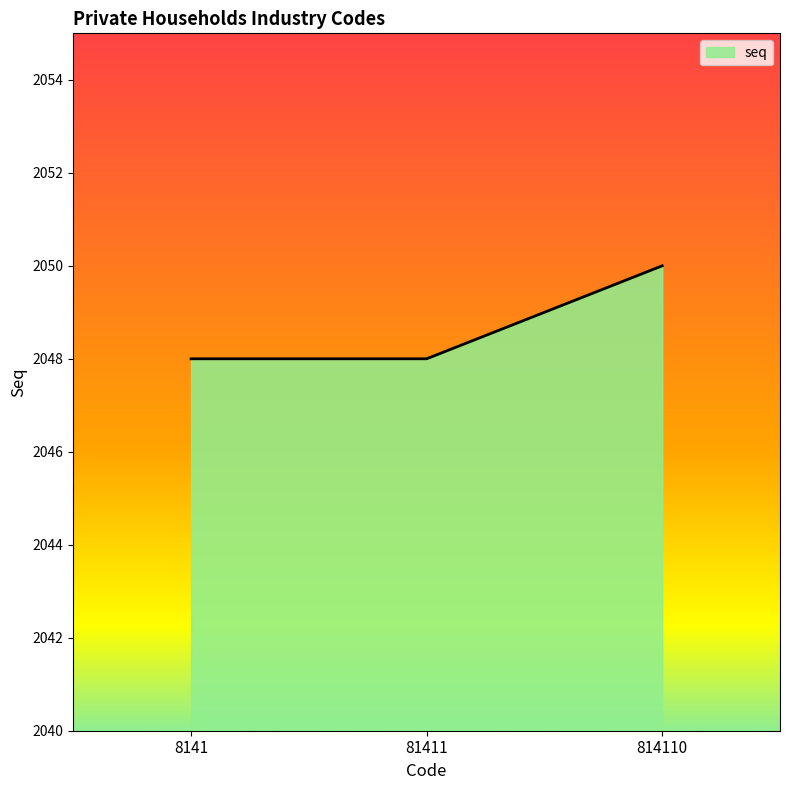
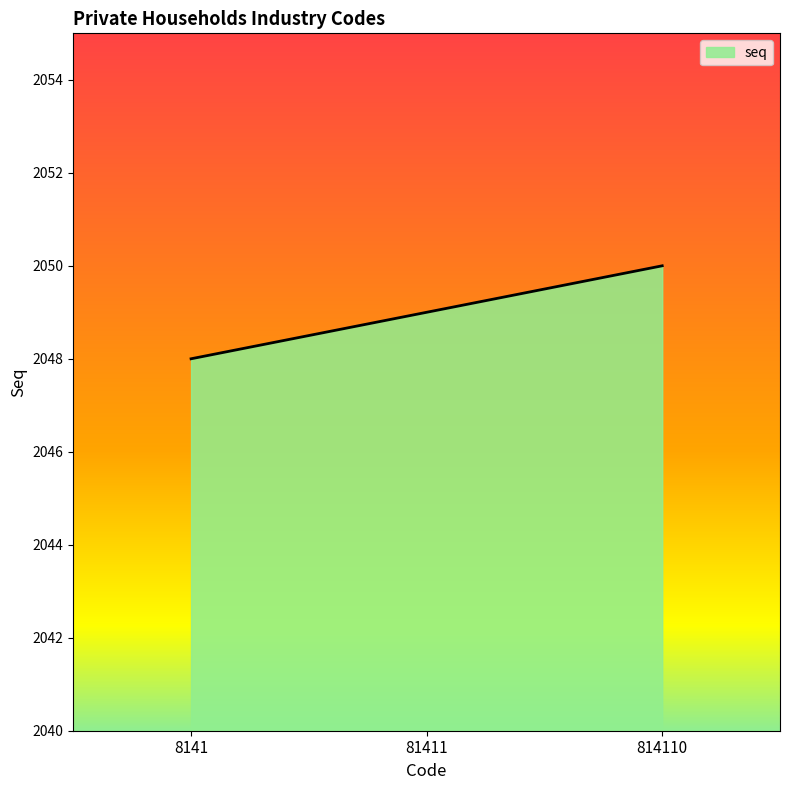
81411: 2048 -> 2049
